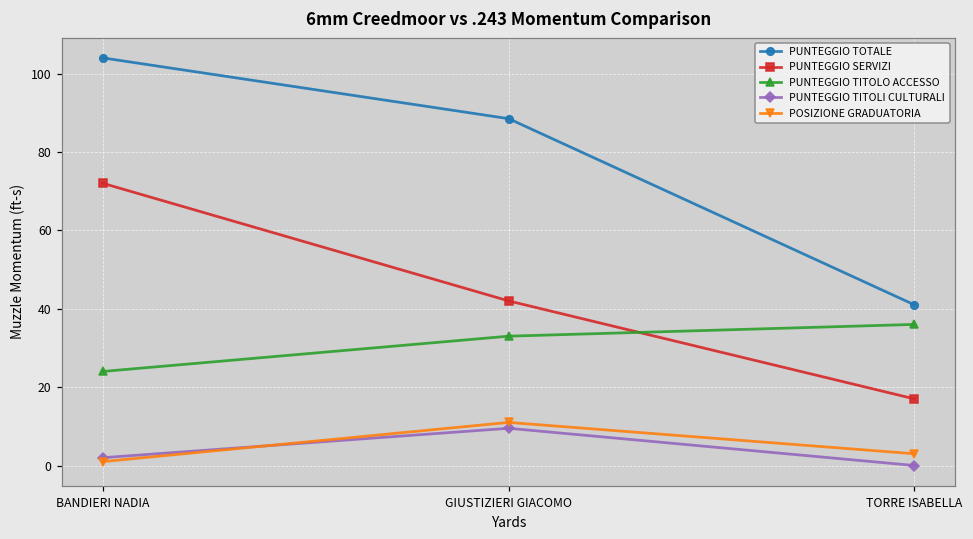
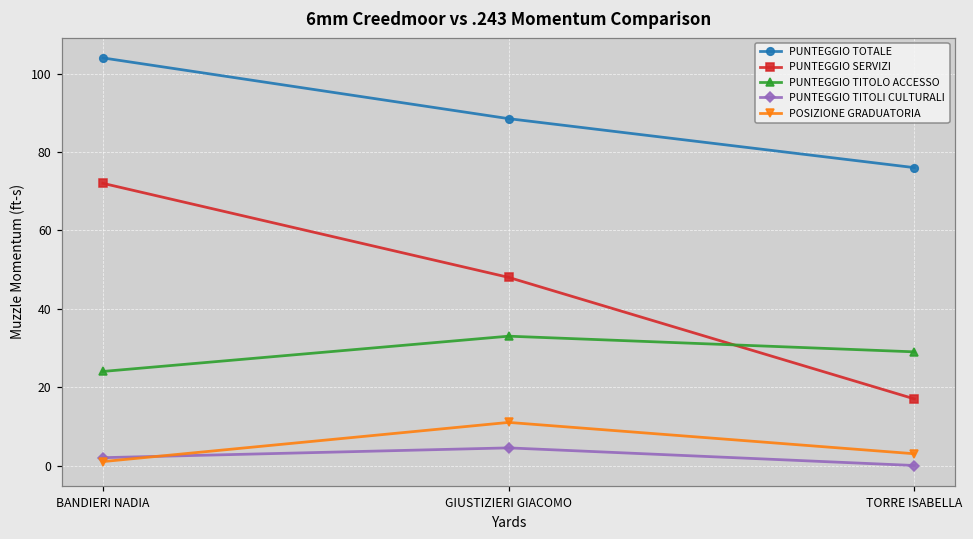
PUNTEGGIO SERVIZI, GIUSTIZIERI GIACOMO: 42 -> 48
PUNTEGGIO TITOLI CULTURALI, GIUSTIZIERI GIACOMO: 10 -> 5
PUNTEGGIO TOTALE, TORRE ISABELLA: 41 -> 76
PUNTEGGIO TITOLO ACCESSO, TORRE ISABELLA: 36 -> 29
